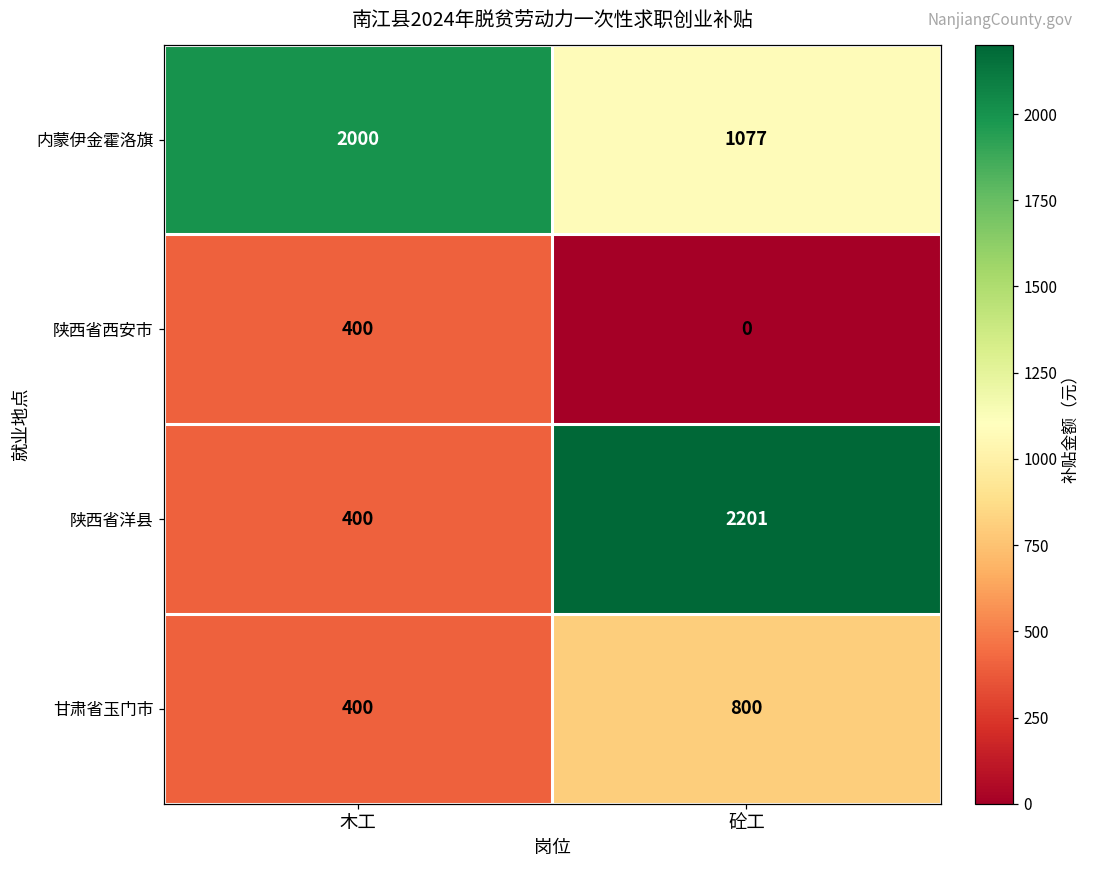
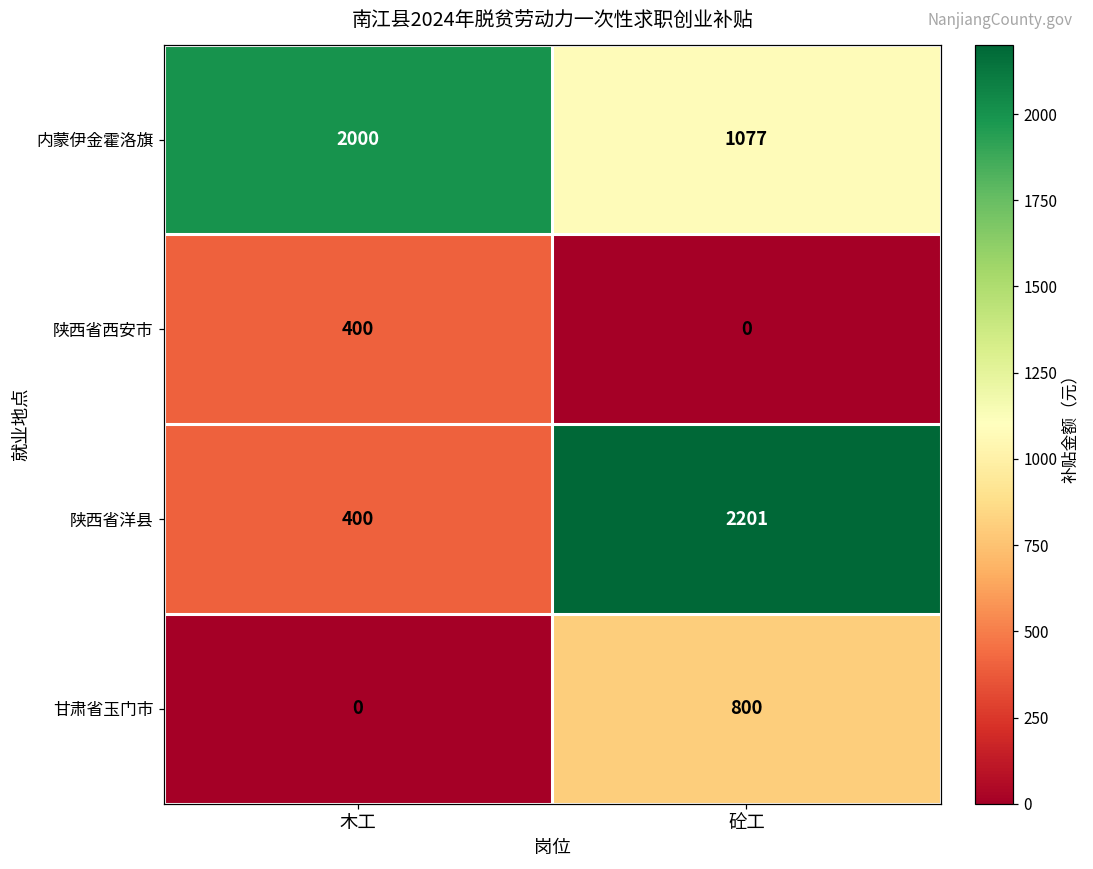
甘肃省玉门市, 木工: 400 -> 0
